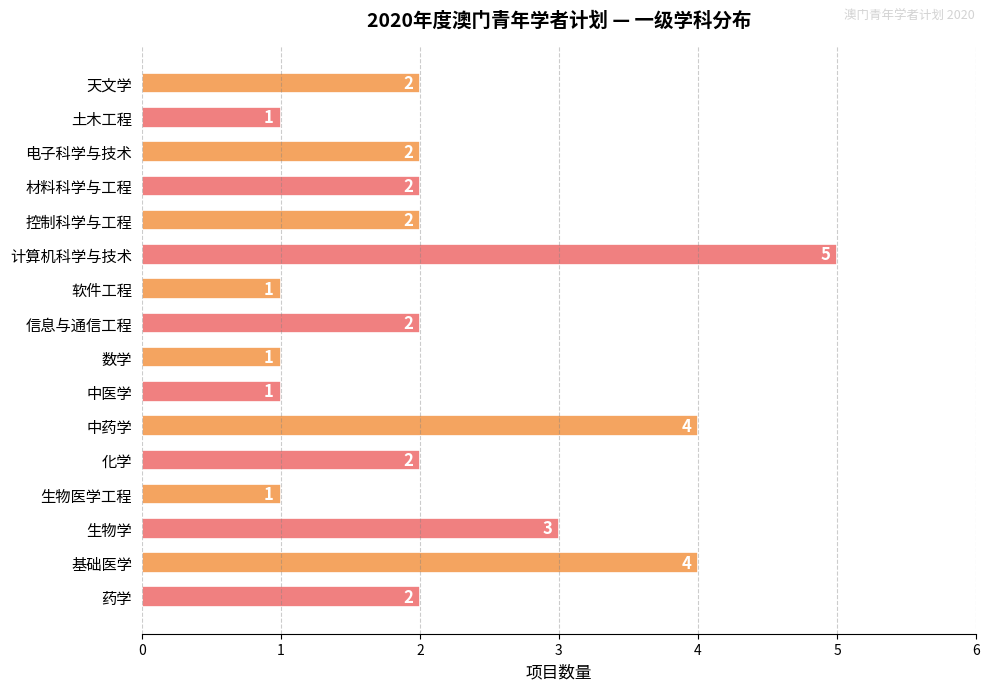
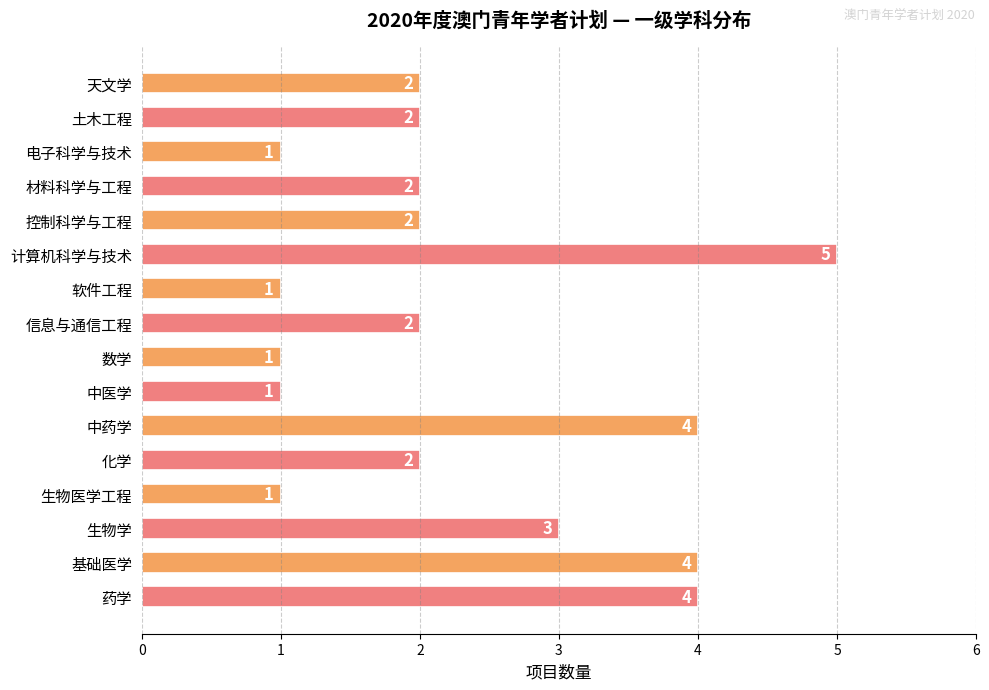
土木工程: 1 -> 2
电子科学与技术: 2 -> 1
药学: 2 -> 4
